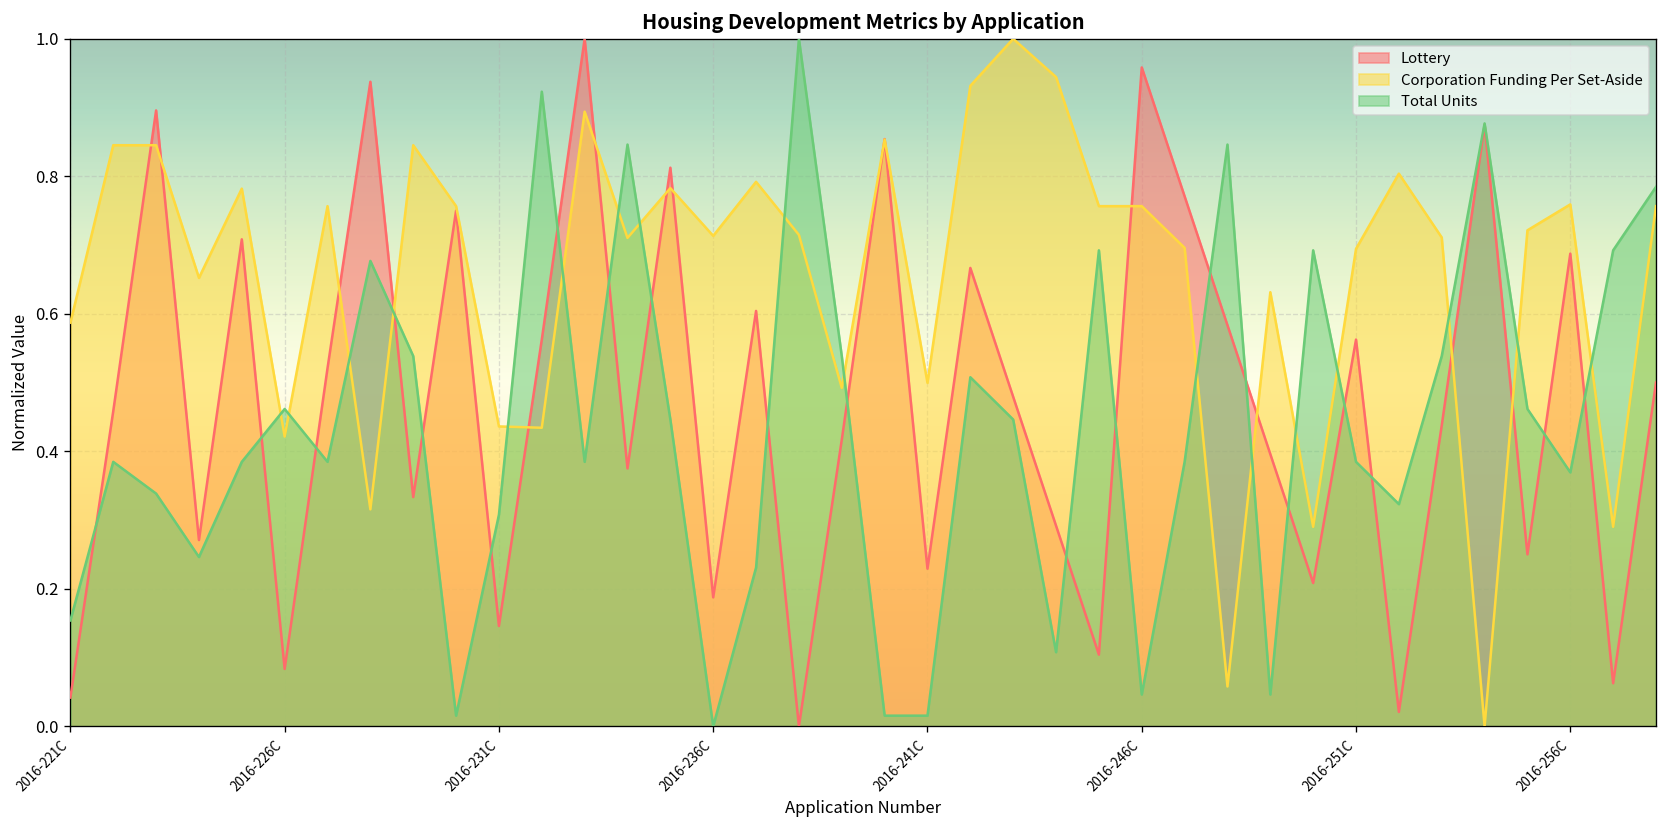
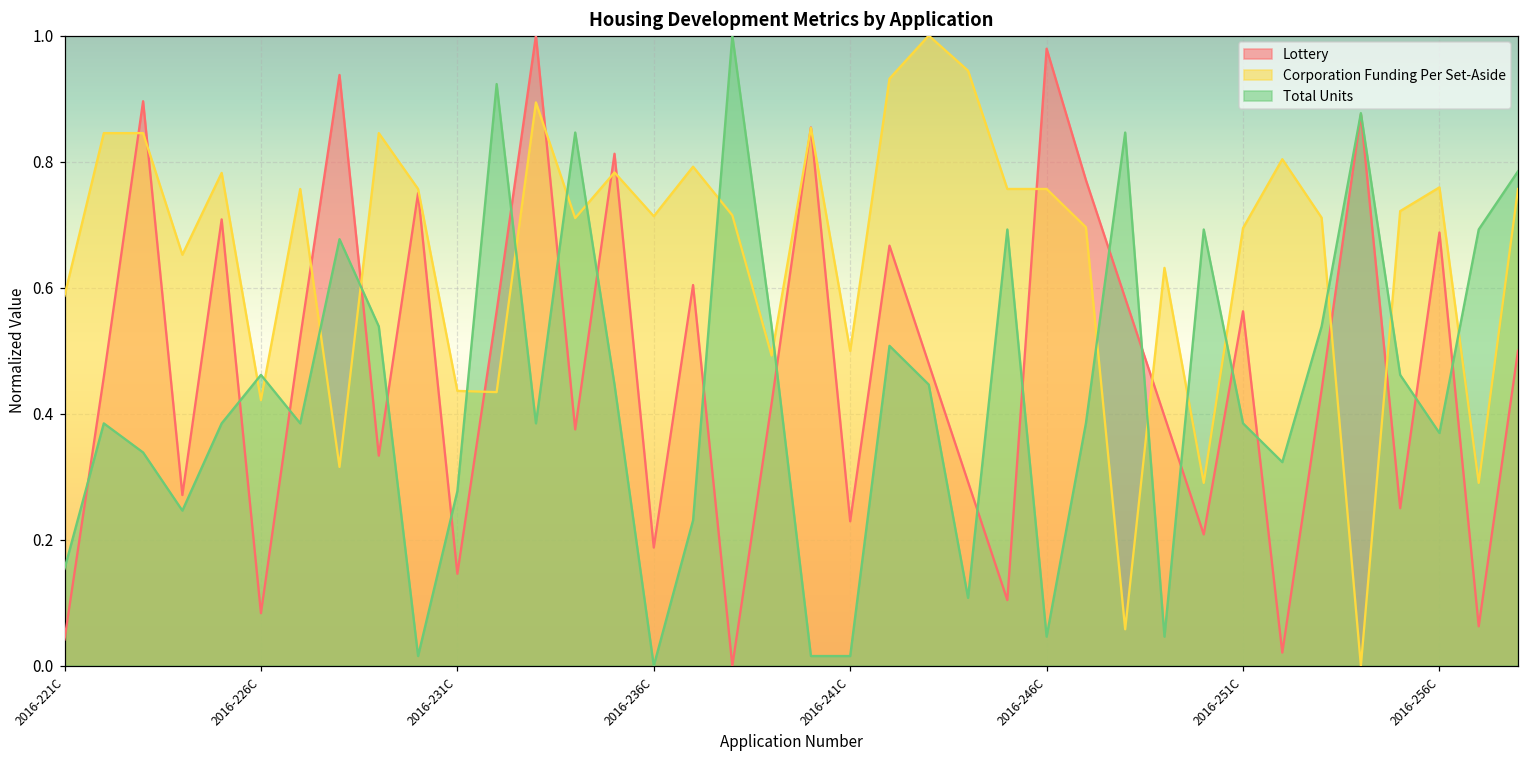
Total Units, 2016-231C: 0.31 -> 0.28
Lottery, 2016-246C: 0.96 -> 0.98
